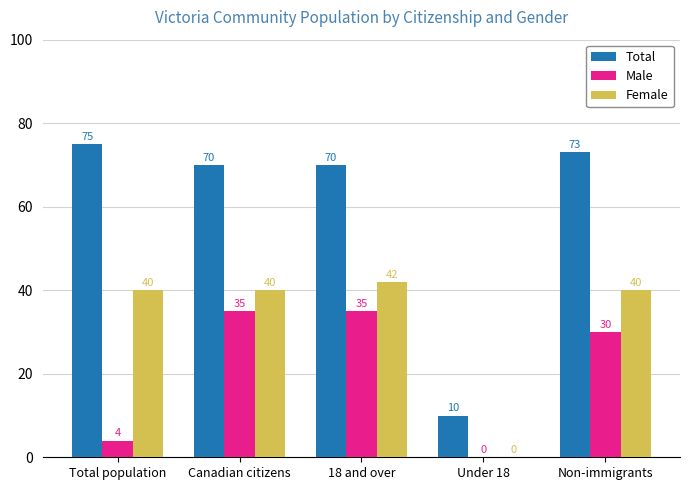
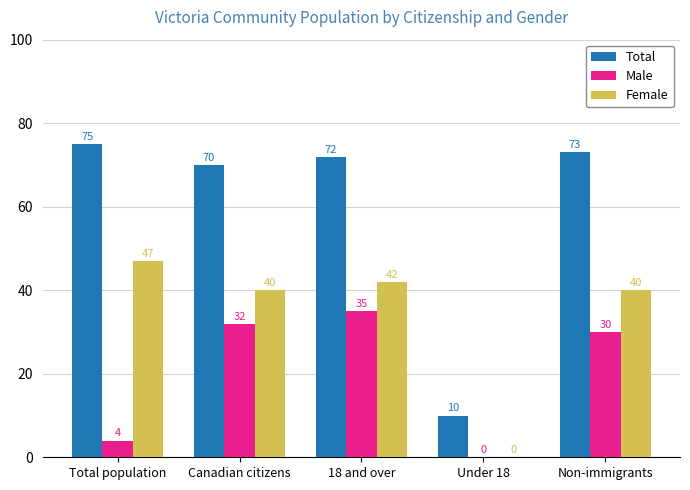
Female, Total population: 40 -> 47
Male, Canadian citizens: 35 -> 32
Total, 18 and over: 70 -> 72
